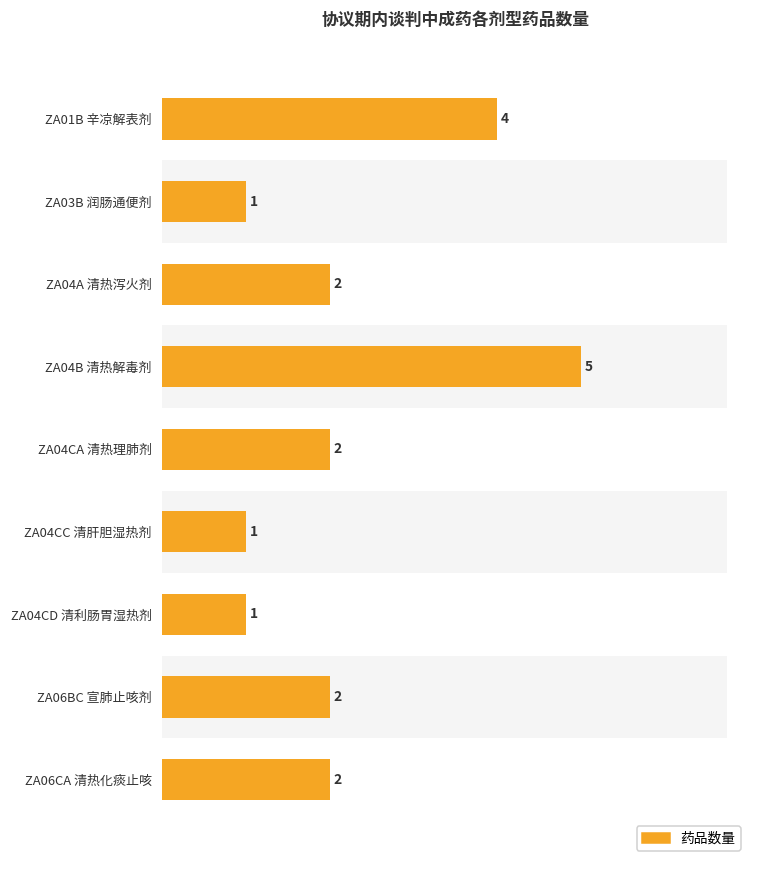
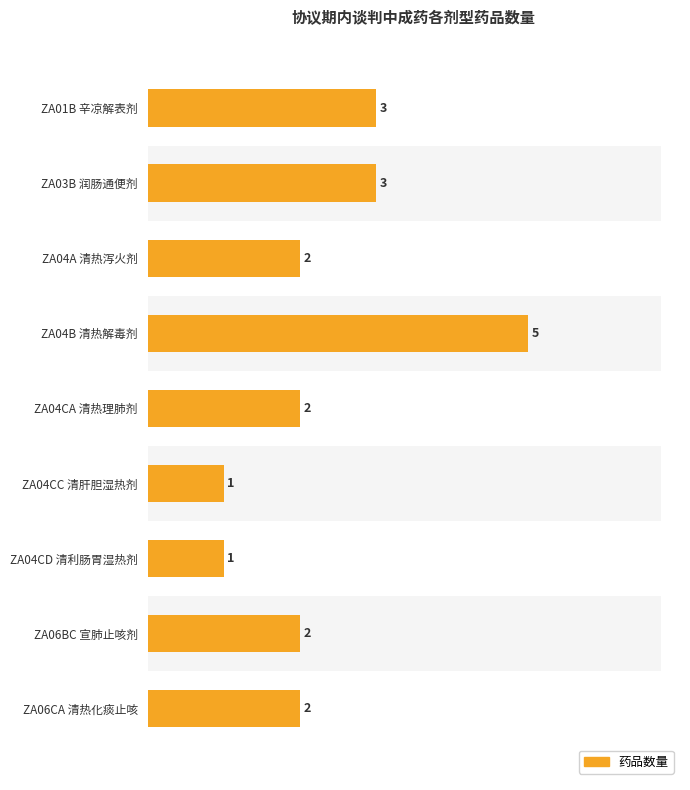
药品数量, ZA01B 辛凉解表剂: 4 -> 3
药品数量, ZA03B 润肠通便剂: 1 -> 3
